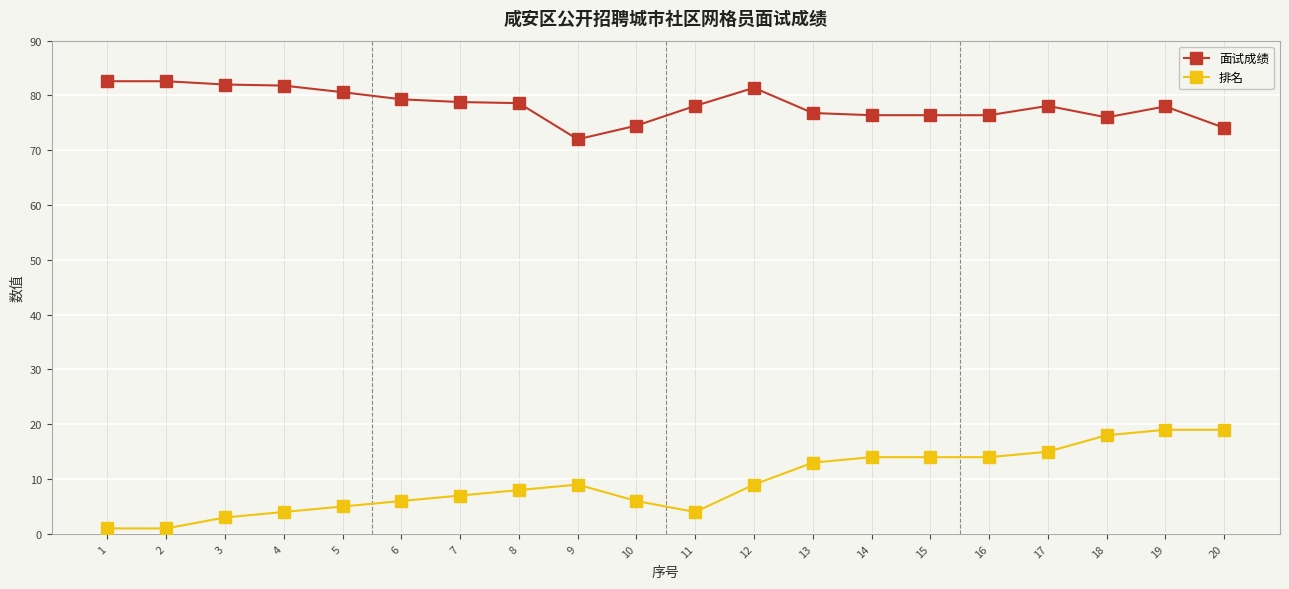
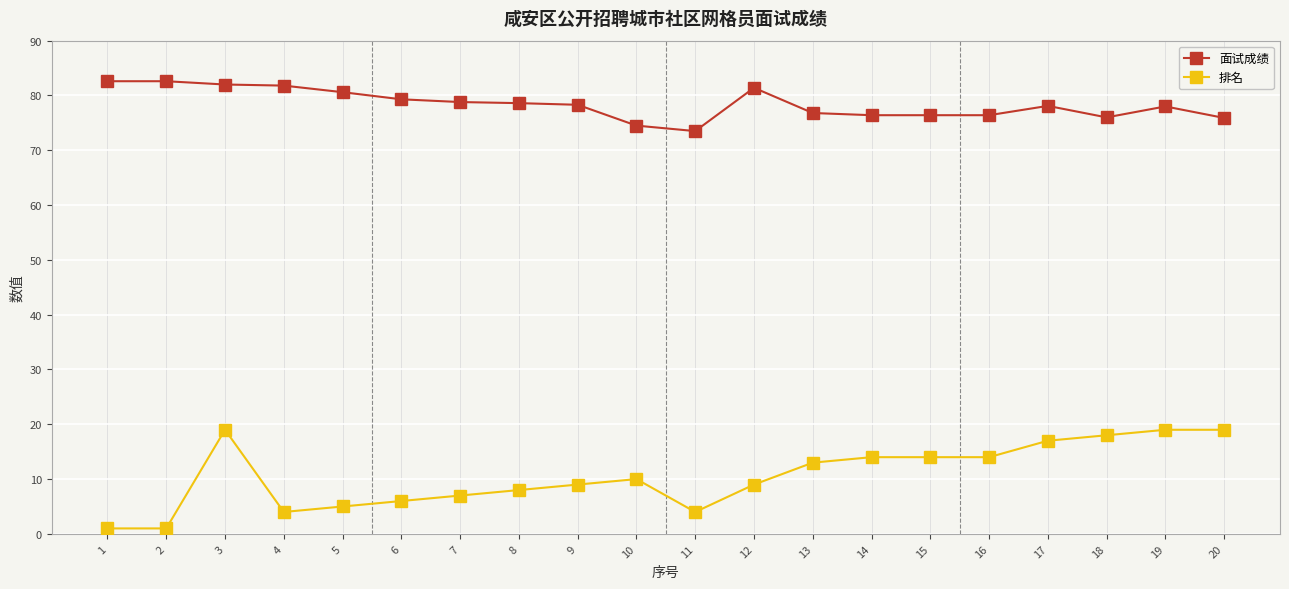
排名, 3: 3 -> 19
面试成绩, 9: 72 -> 78
排名, 10: 6 -> 10
面试成绩, 11: 78 -> 74
排名, 17: 15 -> 17
面试成绩, 20: 74 -> 76
